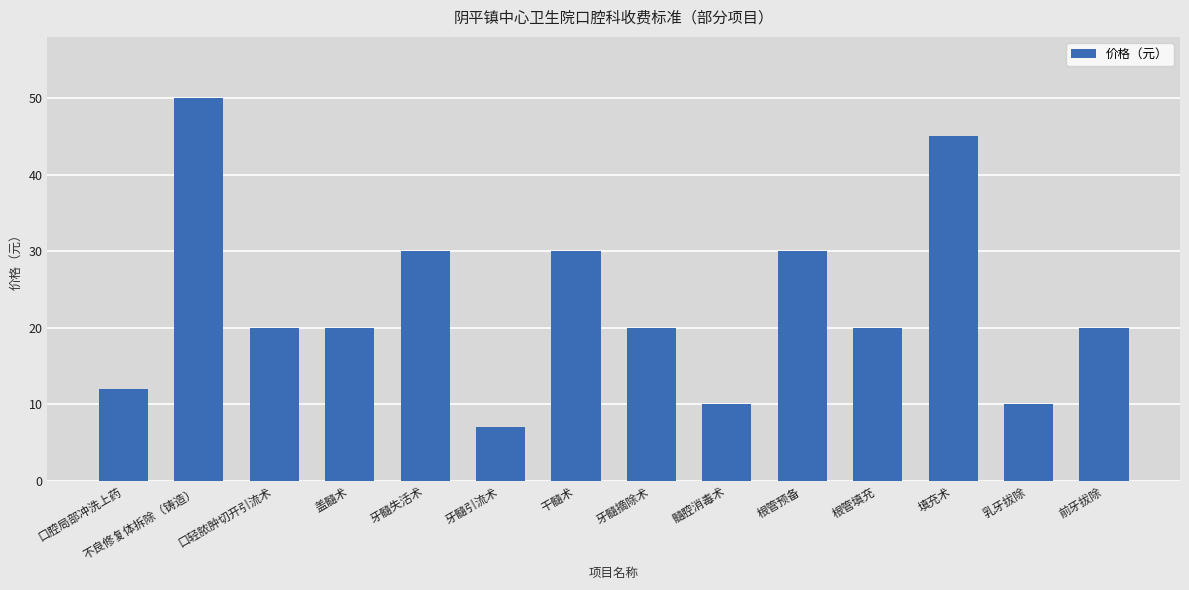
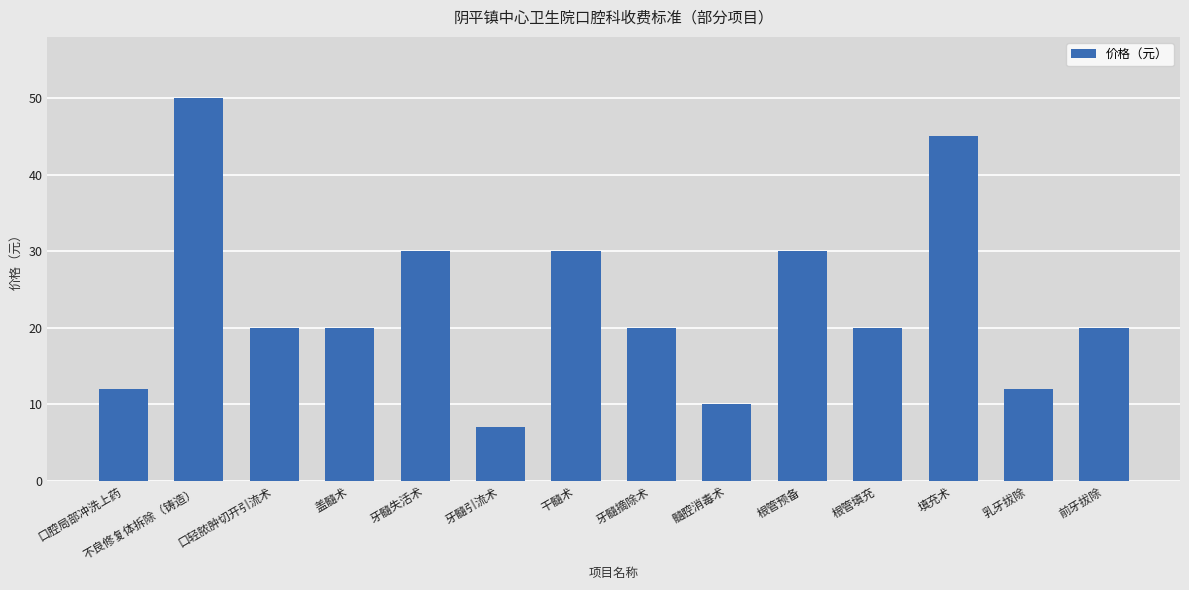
乳牙拔除: 10 -> 12
